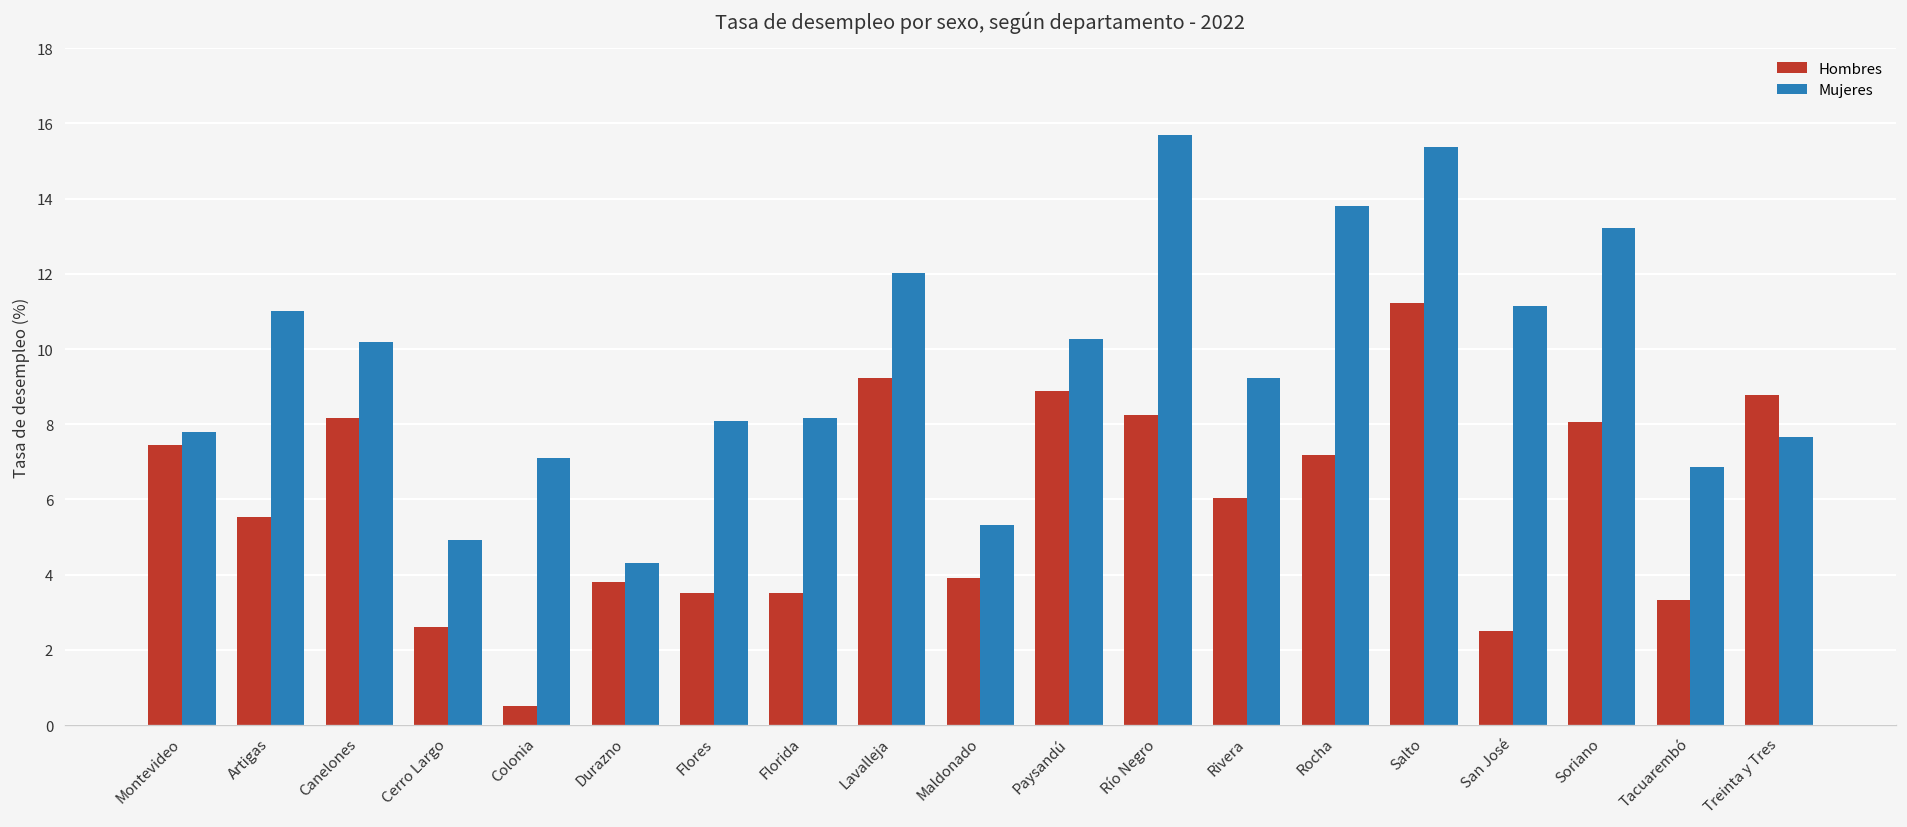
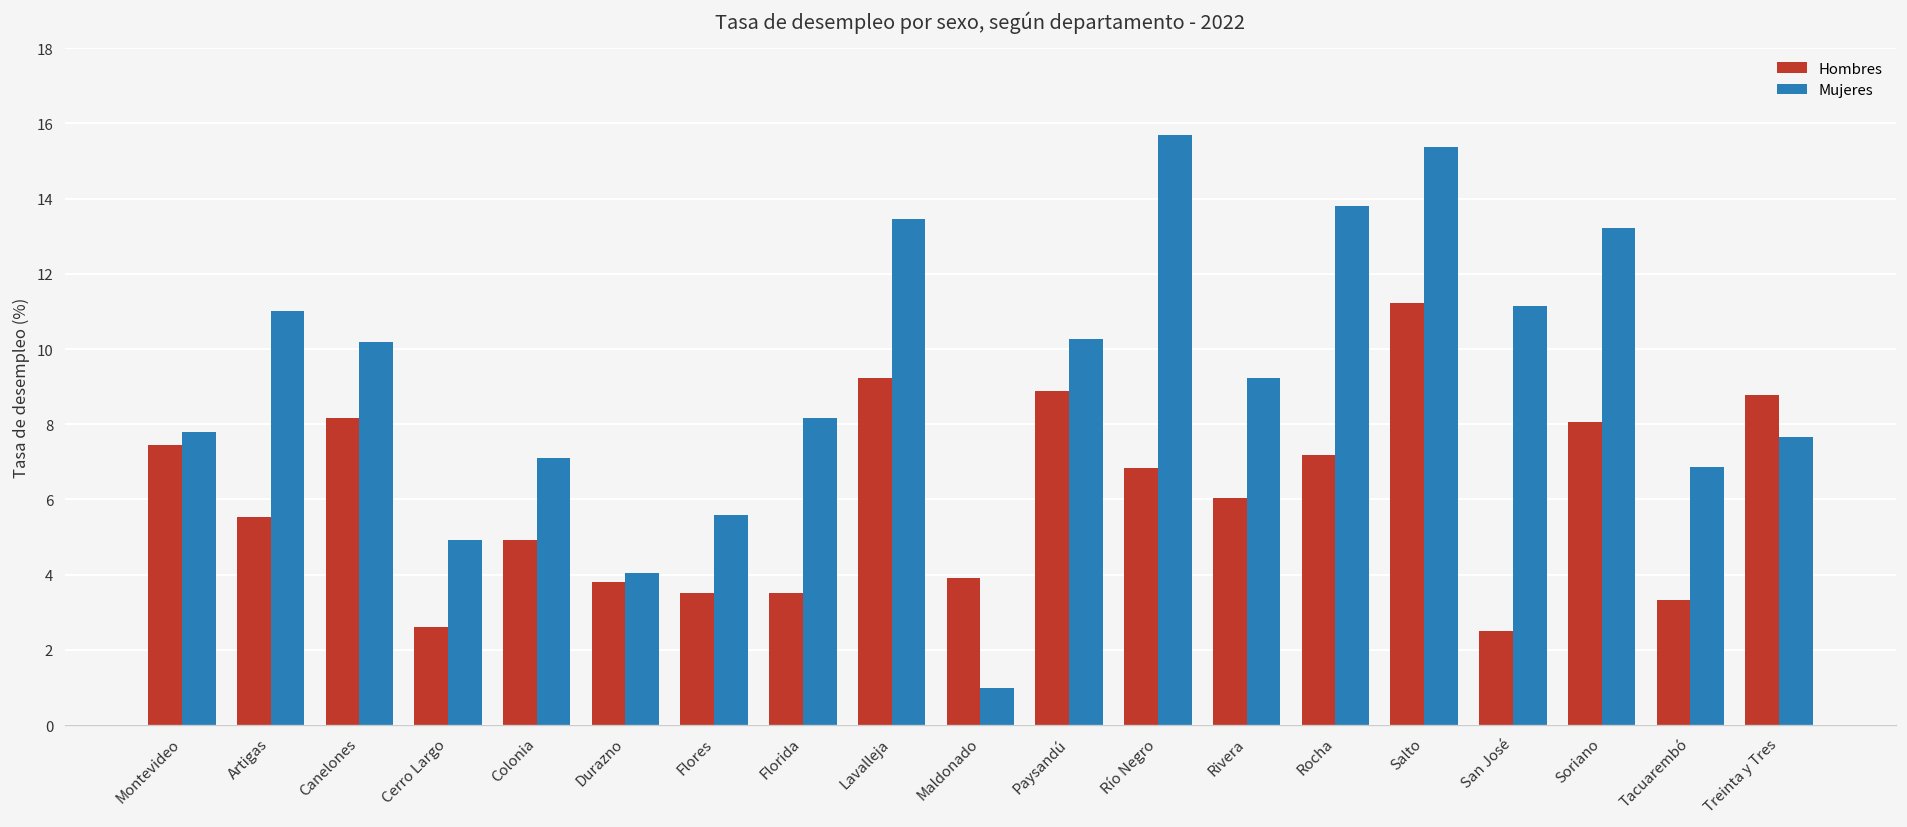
Hombres, Colonia: 0.5 -> 4.9
Mujeres, Durazno: 4.3 -> 4.0
Mujeres, Flores: 8.1 -> 5.6
Mujeres, Lavalleja: 12.0 -> 13.5
Mujeres, Maldonado: 5.3 -> 1.0
Hombres, Río Negro: 8.2 -> 6.8
